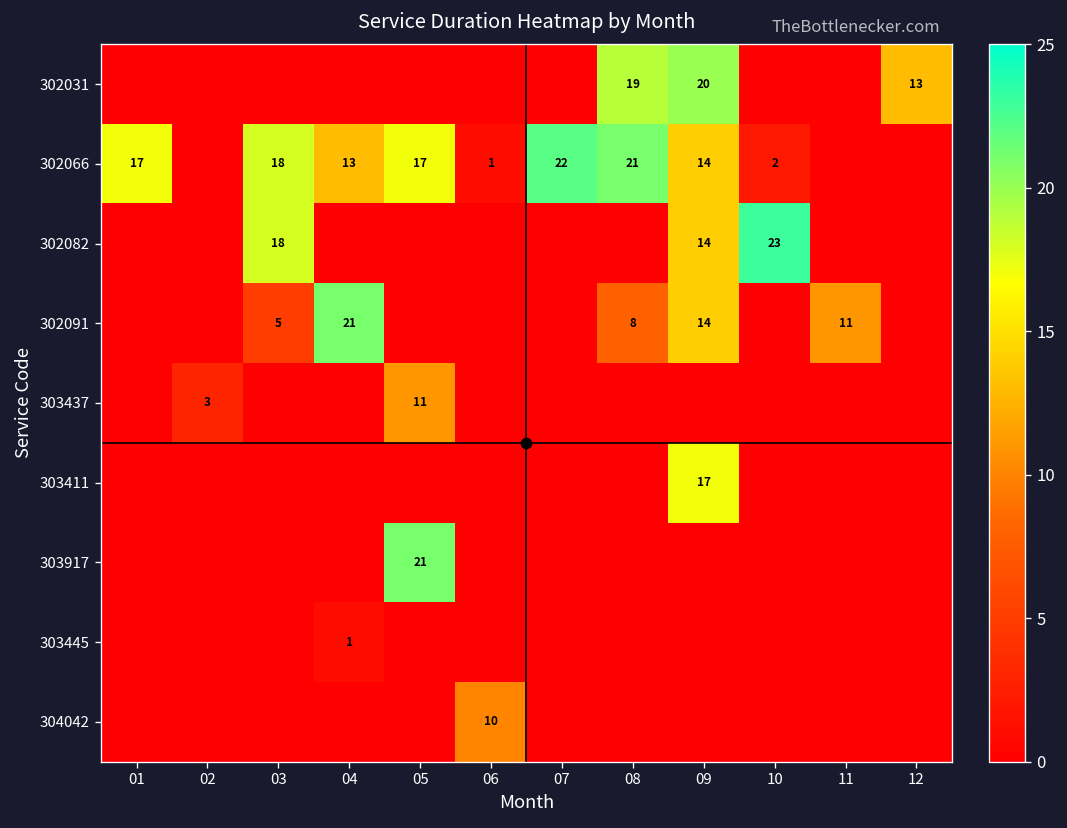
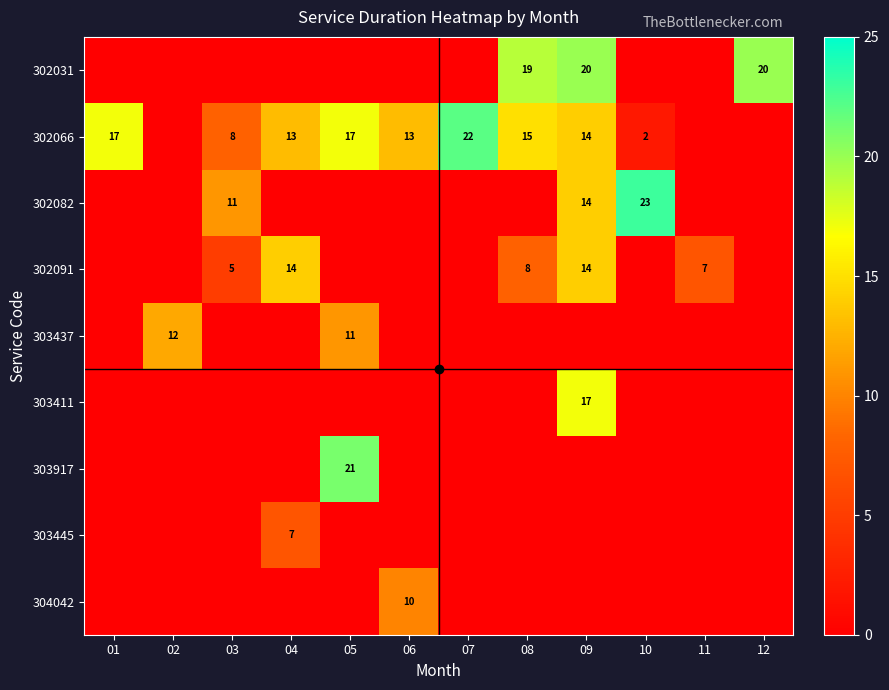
302031, 12: 13 -> 20
302066, 03: 18 -> 8
302066, 06: 1 -> 13
302066, 08: 21 -> 15
302082, 03: 18 -> 11
302091, 04: 21 -> 14
302091, 11: 11 -> 7
303437, 02: 3 -> 12
303445, 04: 1 -> 7
